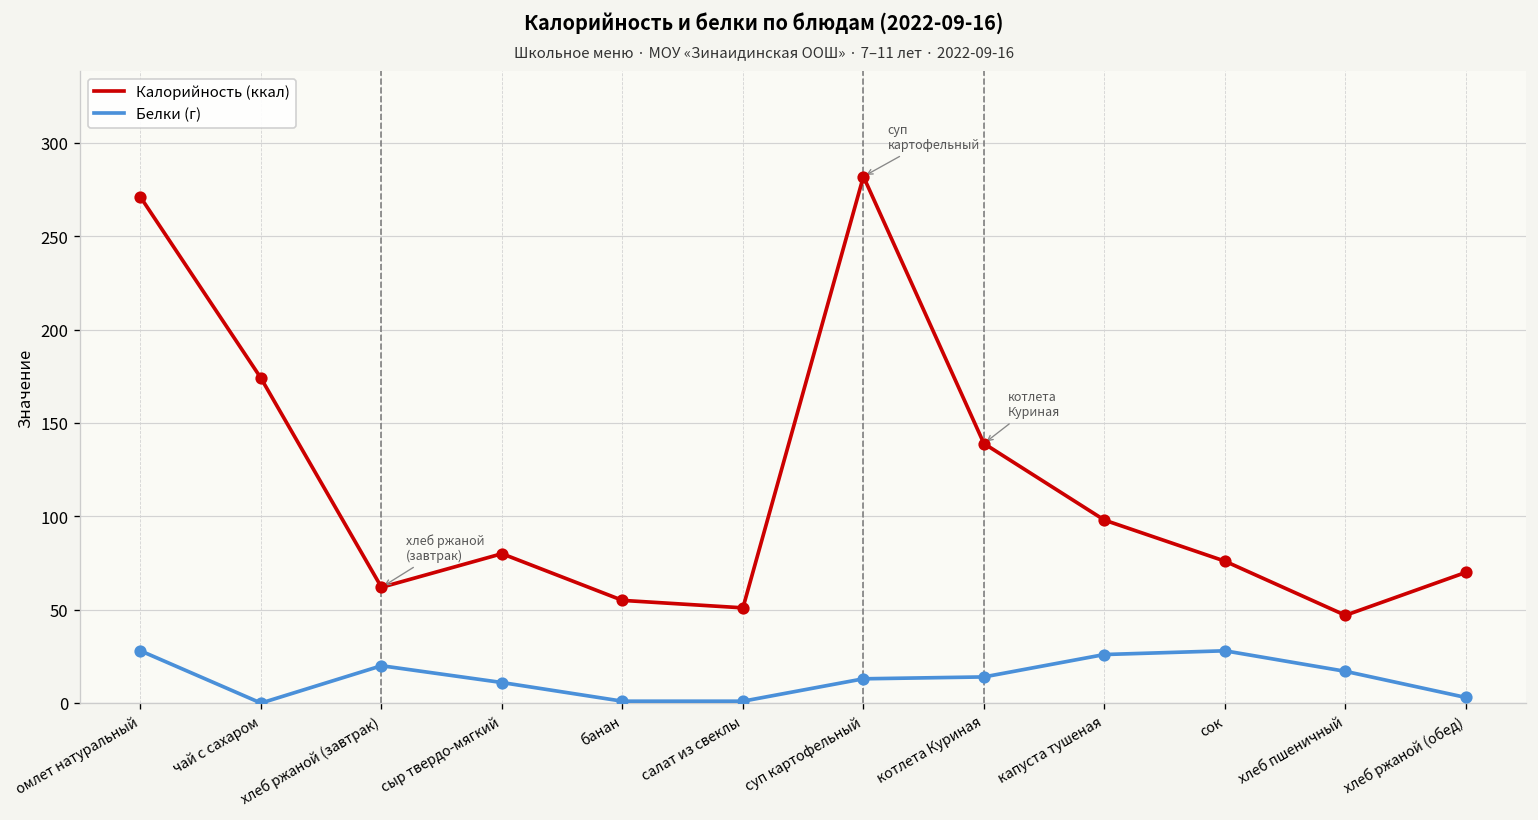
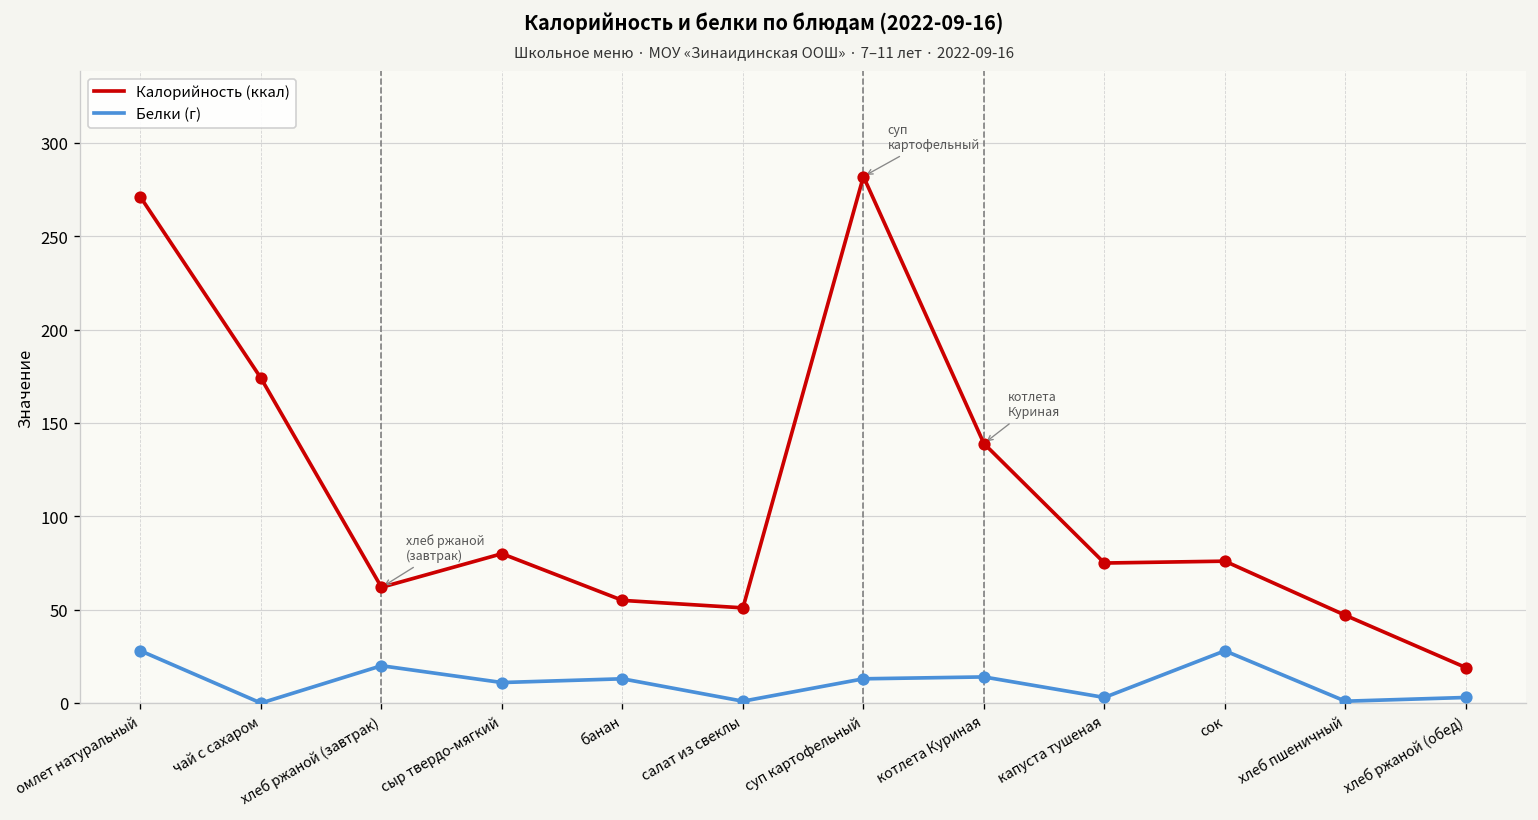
Белки (г), банан: 1 -> 13
Калорийность (ккал), капуста тушеная: 98 -> 75
Белки (г), капуста тушеная: 26 -> 3
Белки (г), хлеб пшеничный: 17 -> 1
Калорийность (ккал), хлеб ржаной (обед): 70 -> 19
